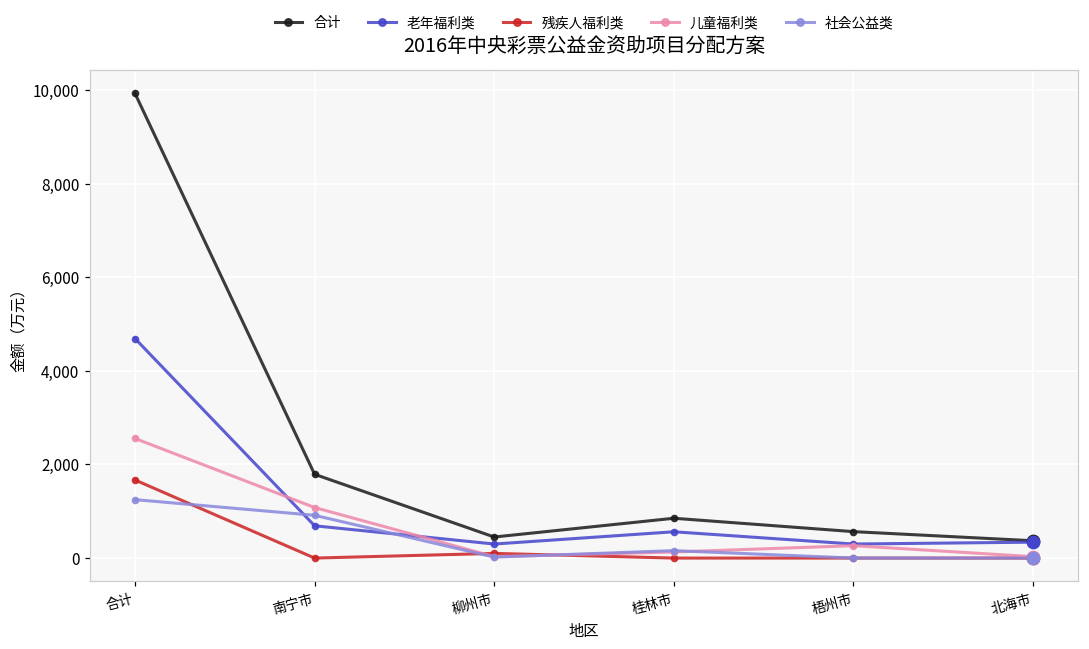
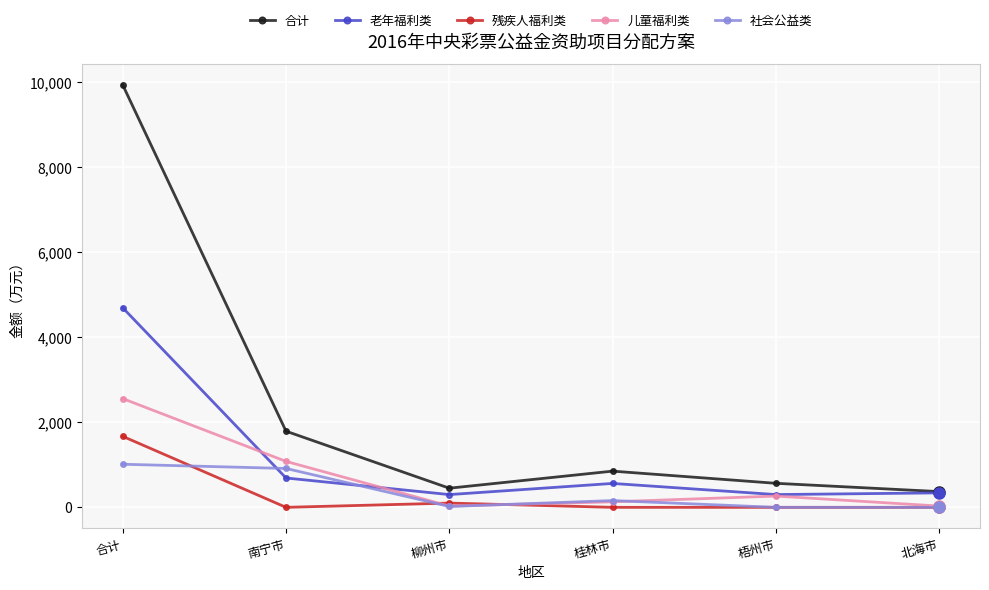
社会公益类, 合计: 1,200 -> 1,000
